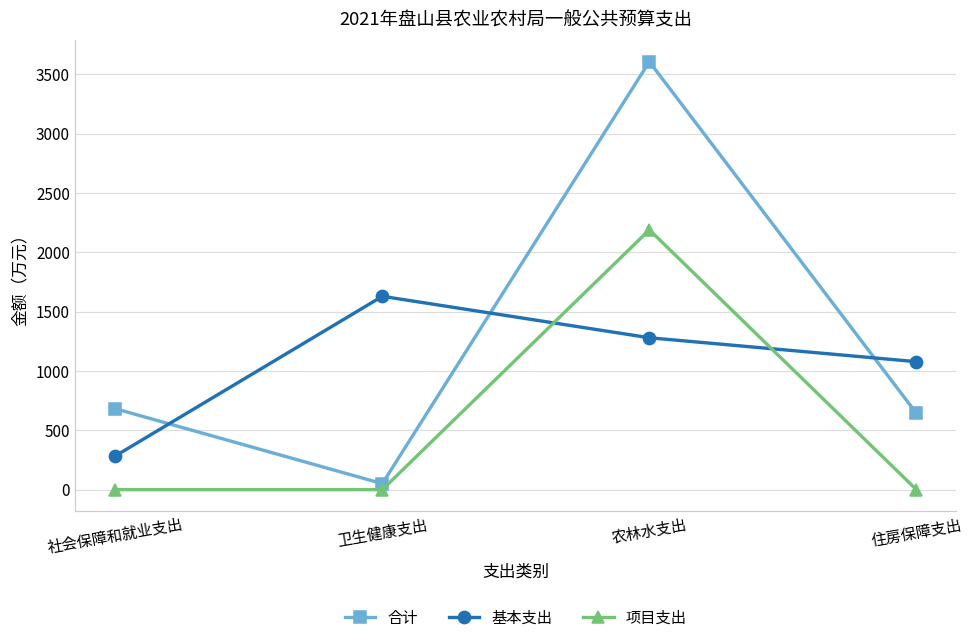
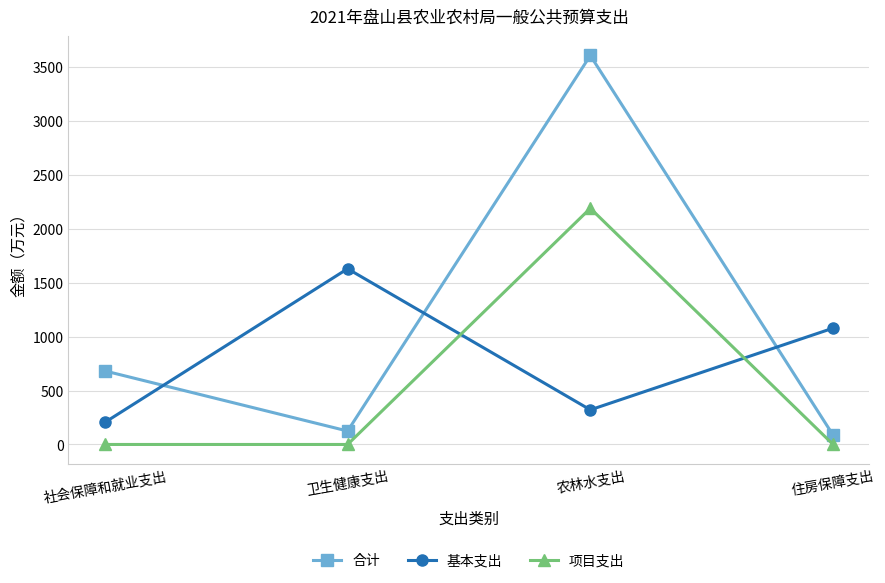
基本支出, 社会保障和就业支出: 280 -> 200
合计, 卫生健康支出: 50 -> 120
基本支出, 农林水支出: 1280 -> 320
合计, 住房保障支出: 640 -> 90
